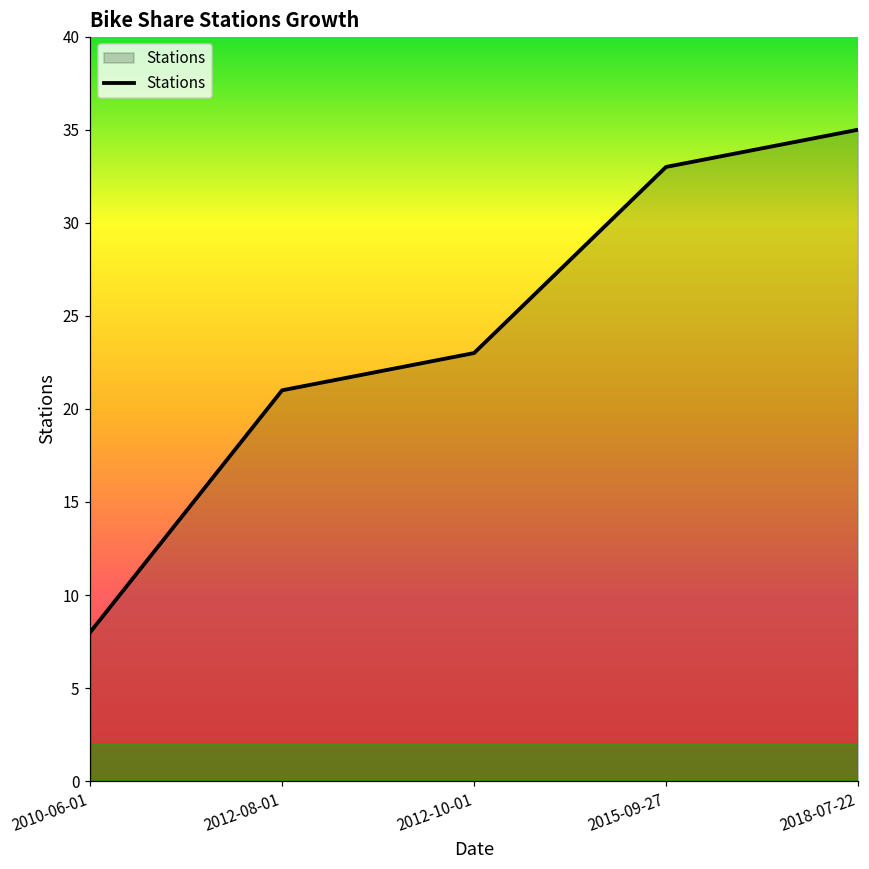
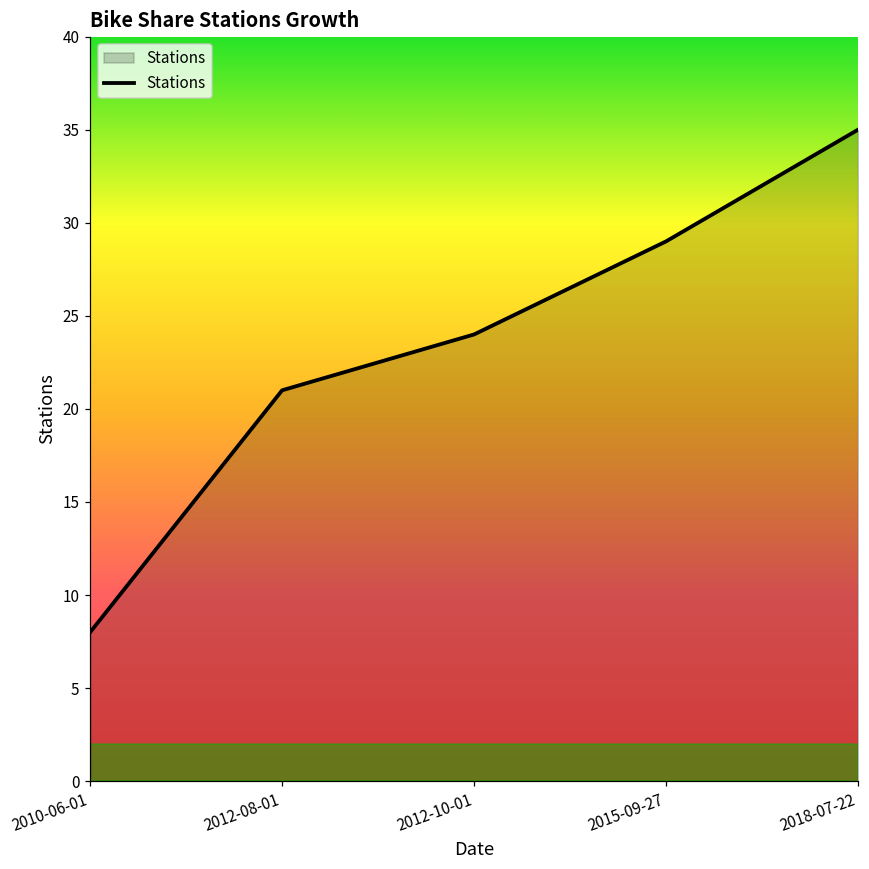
2012-10-01: 23 -> 24
2015-09-27: 33 -> 29
